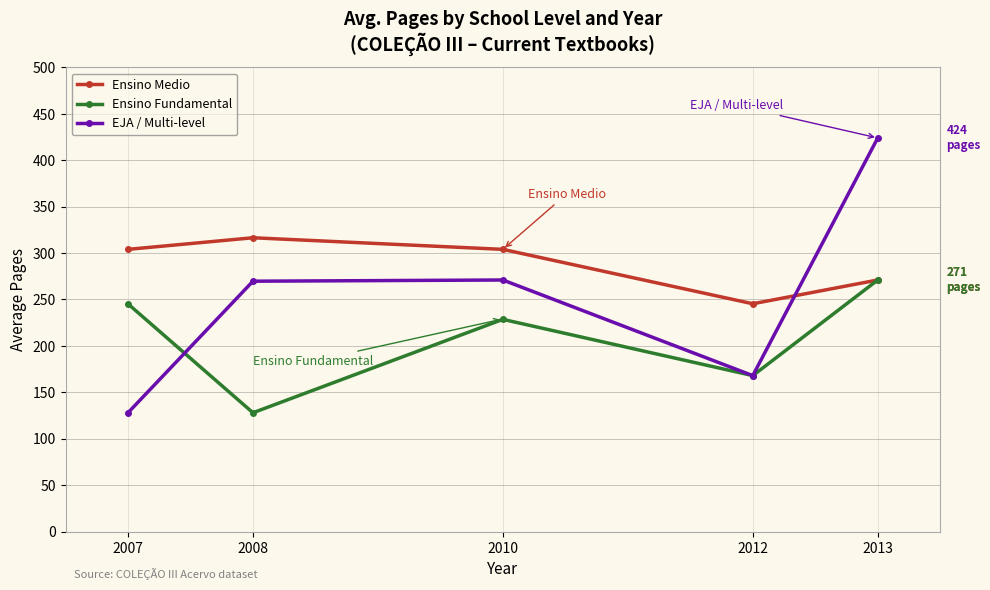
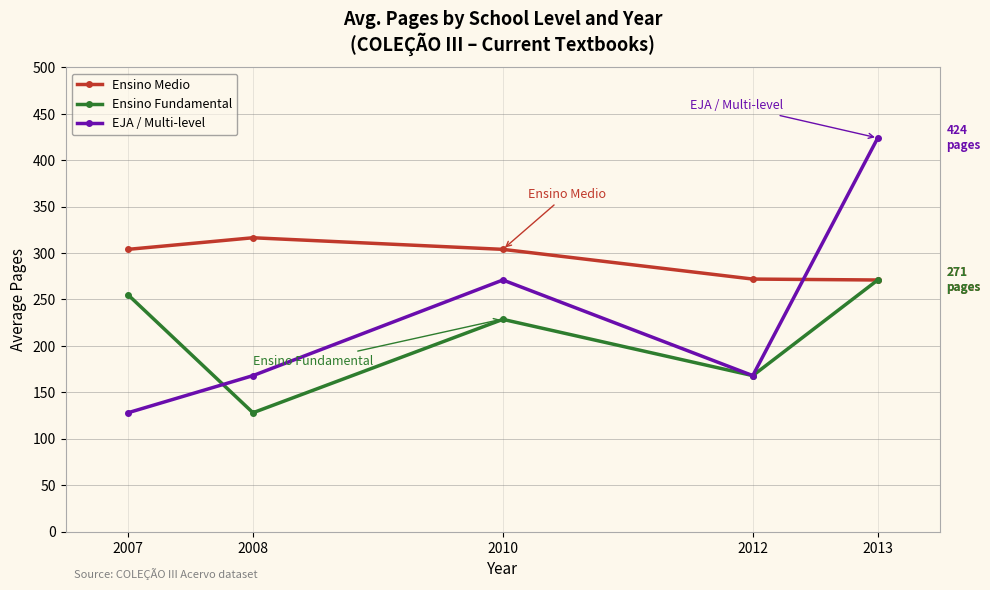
Ensino Fundamental, 2007: 250 -> 260
EJA / Multi-level, 2008: 270 -> 170
Ensino Medio, 2012: 250 -> 270
